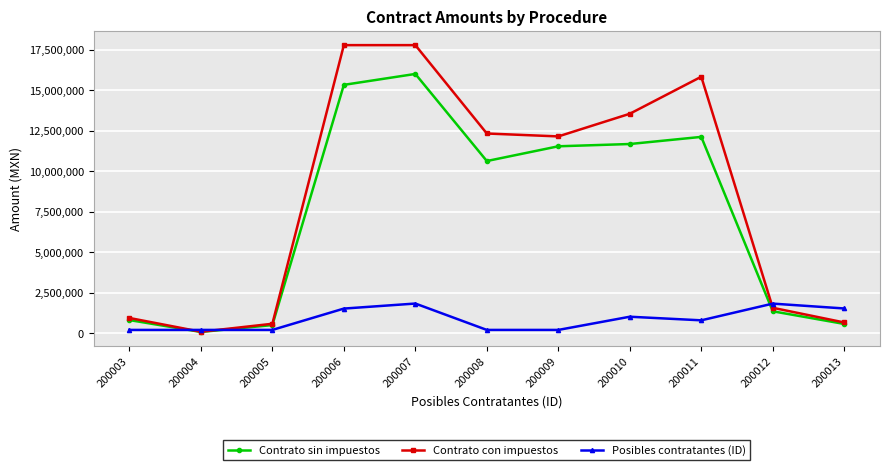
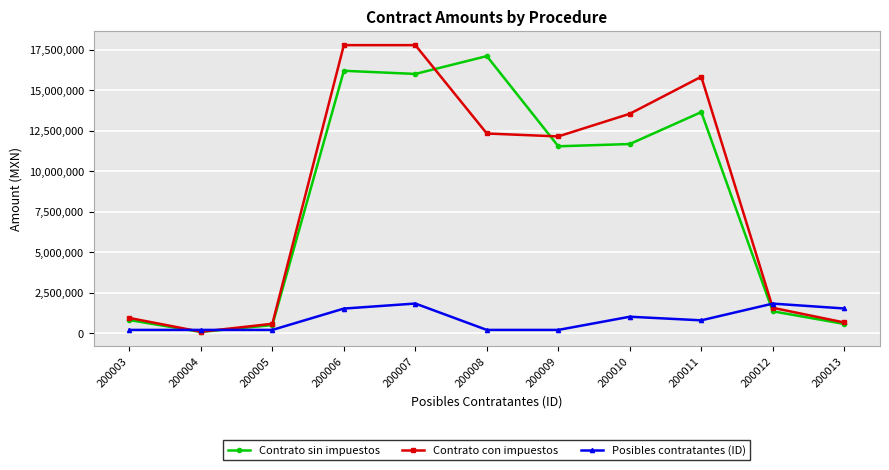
Contrato sin impuestos, 200006: 15,300,000 -> 16,200,000
Contrato sin impuestos, 200008: 10,600,000 -> 17,100,000
Contrato sin impuestos, 200011: 12,100,000 -> 13,600,000
